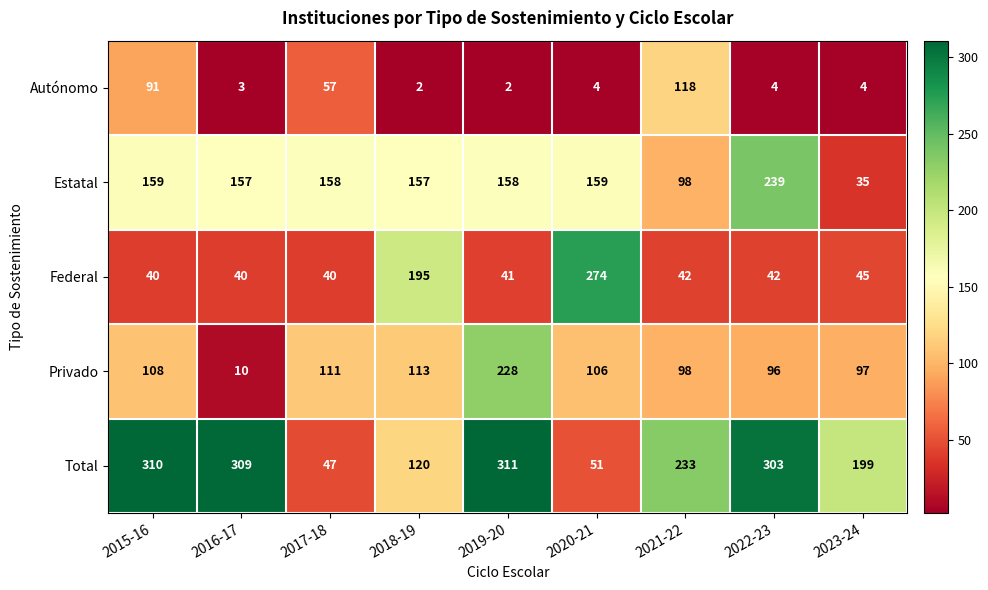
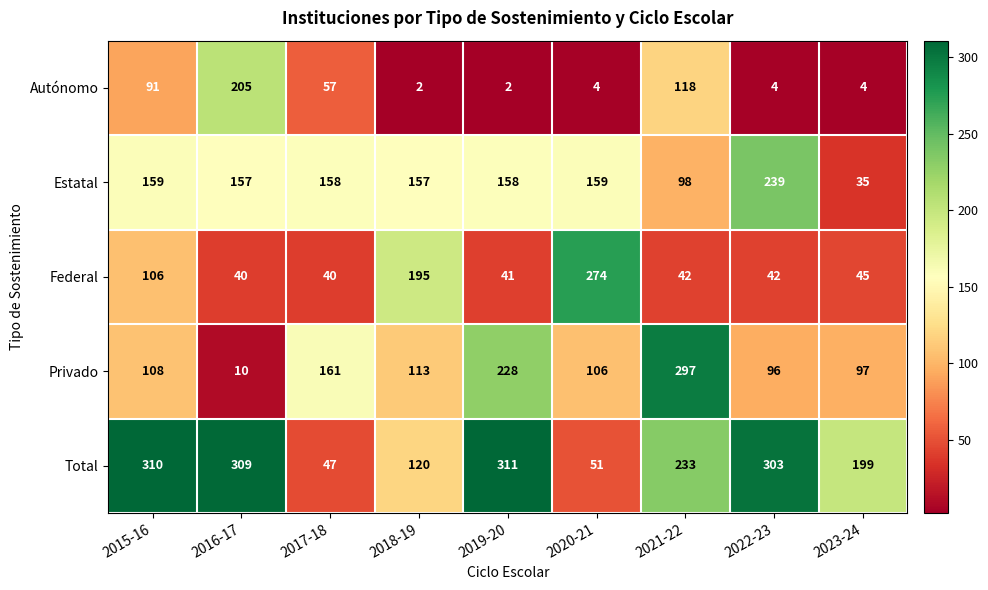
Autónomo, 2016-17: 3 -> 205
Federal, 2015-16: 40 -> 106
Privado, 2017-18: 111 -> 161
Privado, 2021-22: 98 -> 297
